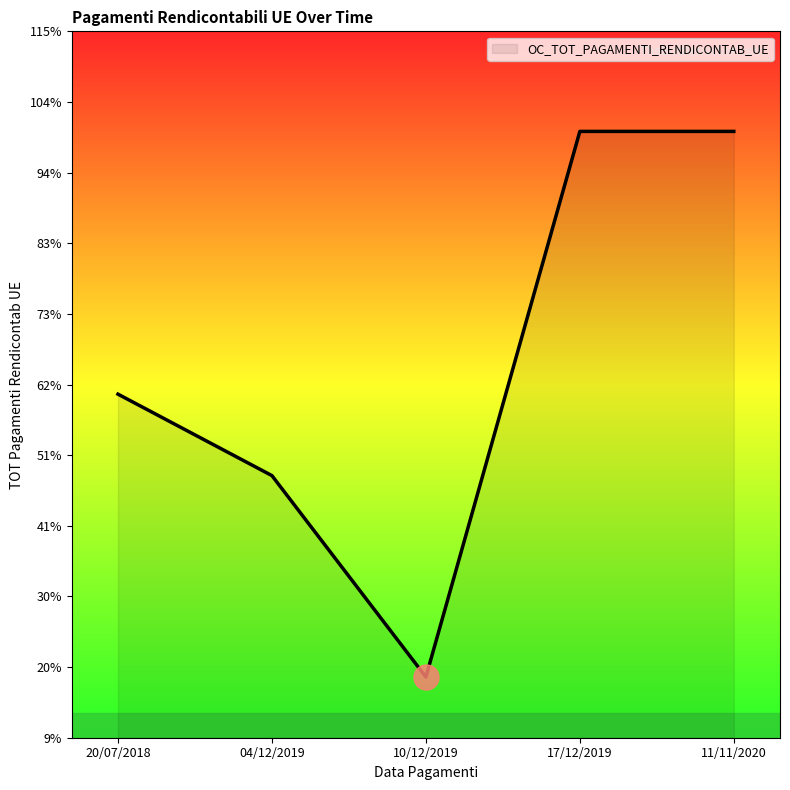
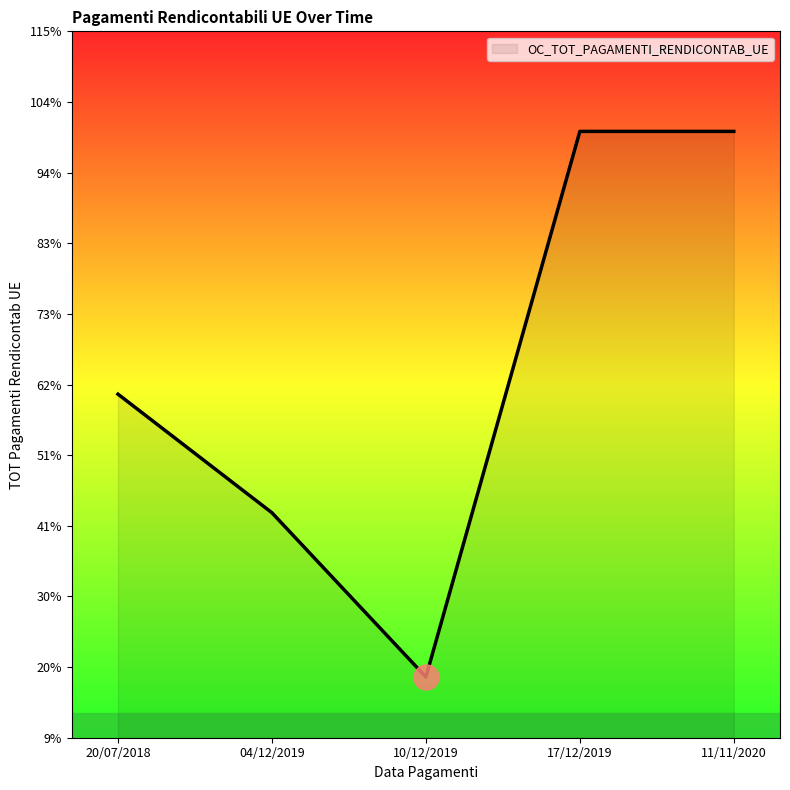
OC_TOT_PAGAMENTI_RENDICONTAB_UE, 04/12/2019: 48% -> 43%
